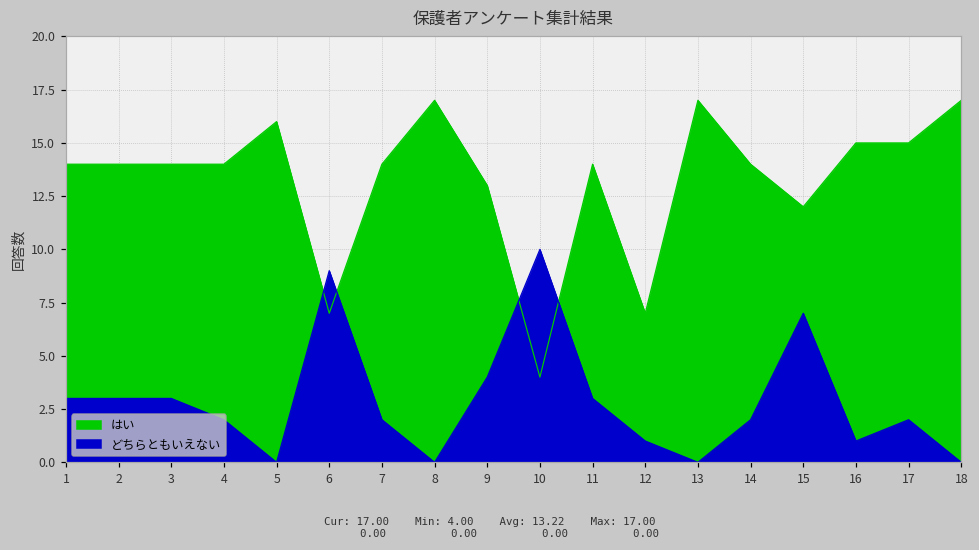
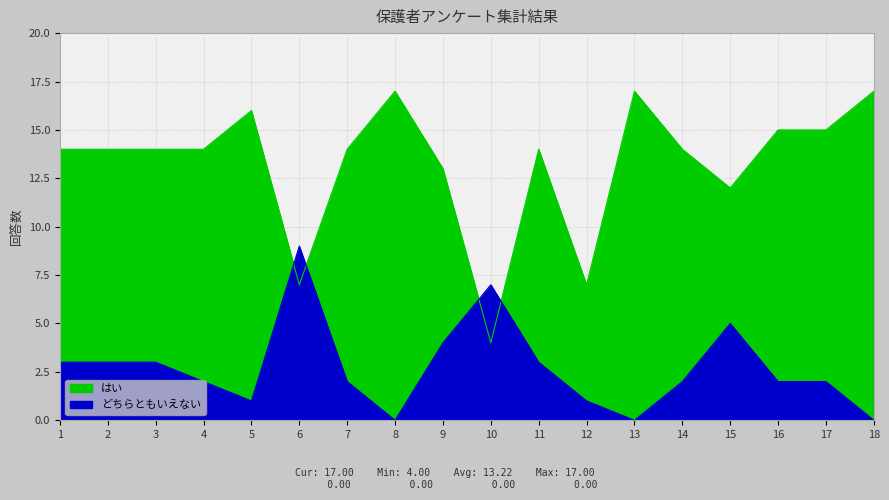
どちらともいえない, 5: 0 -> 1
どちらともいえない, 10: 10 -> 7
どちらともいえない, 15: 7 -> 5
どちらともいえない, 16: 1 -> 2
